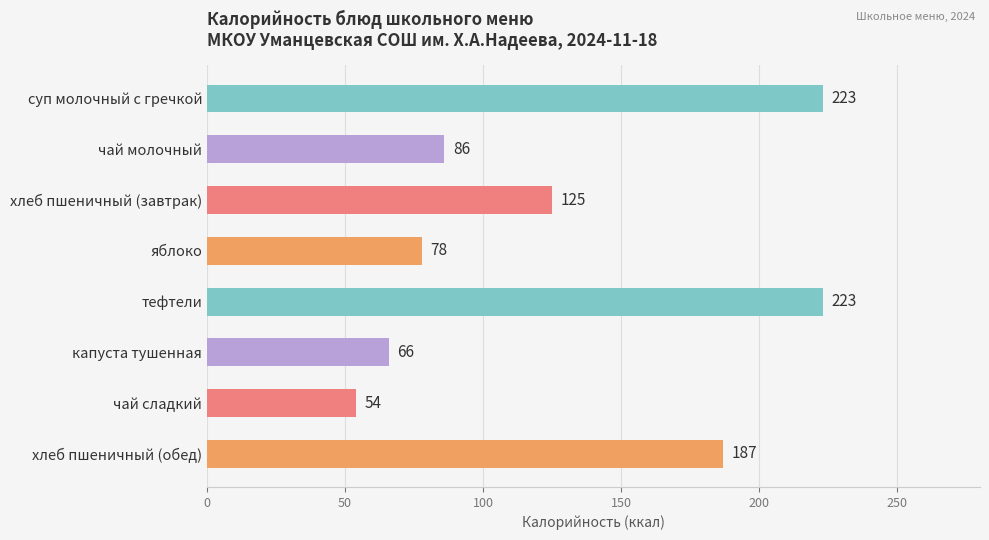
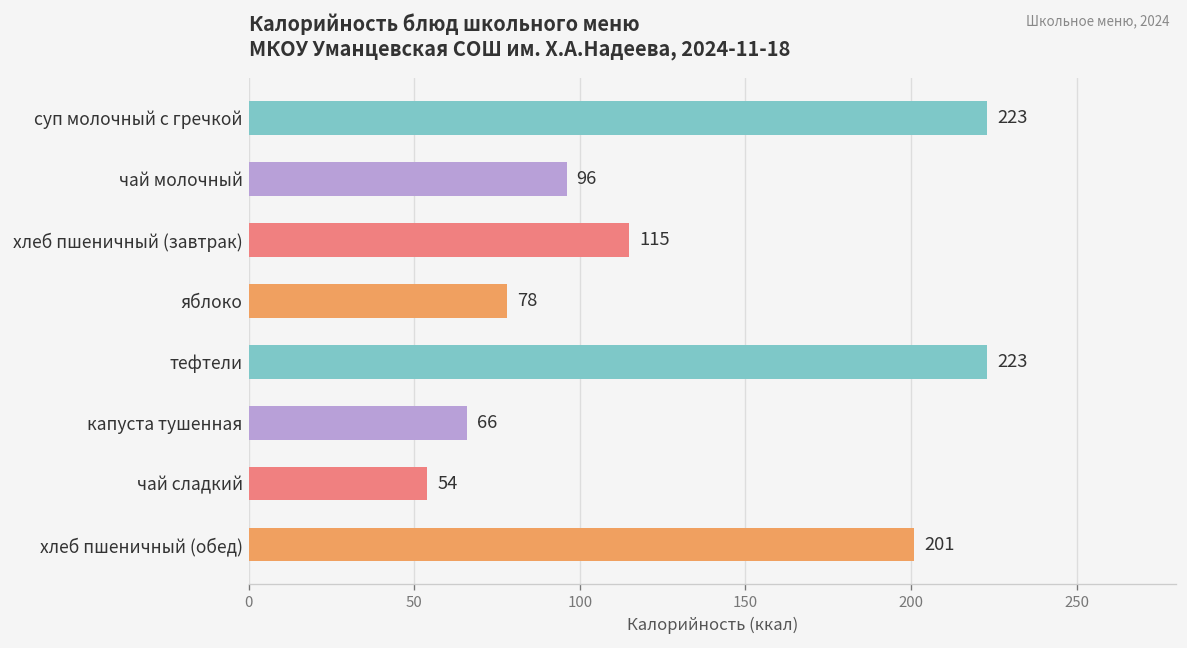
чай молочный: 86 -> 96
хлеб пшеничный (завтрак): 125 -> 115
хлеб пшеничный (обед): 187 -> 201
